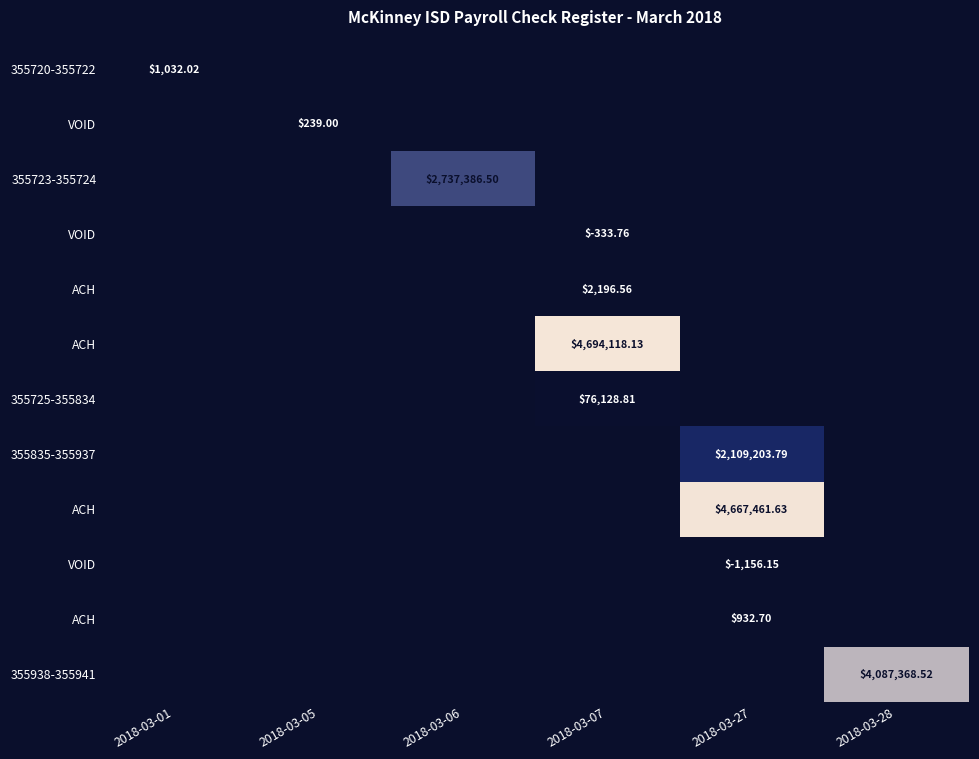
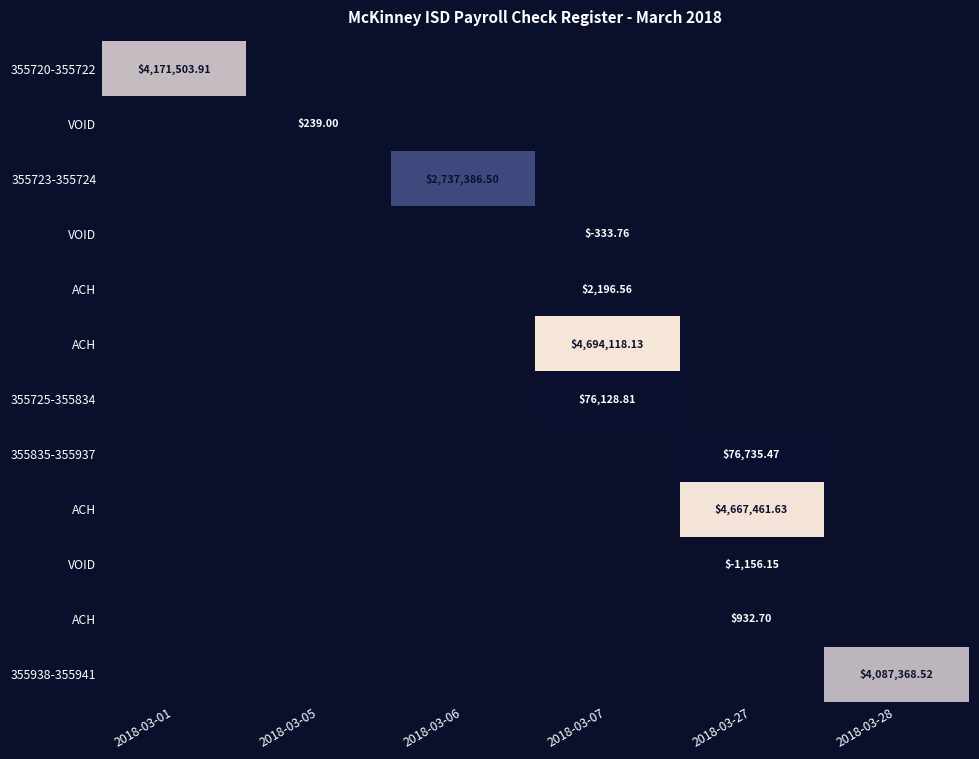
355720-355722, 2018-03-01: $1,032.02 -> $4,171,503.91
355835-355937, 2018-03-27: $2,109,203.79 -> $76,735.47
